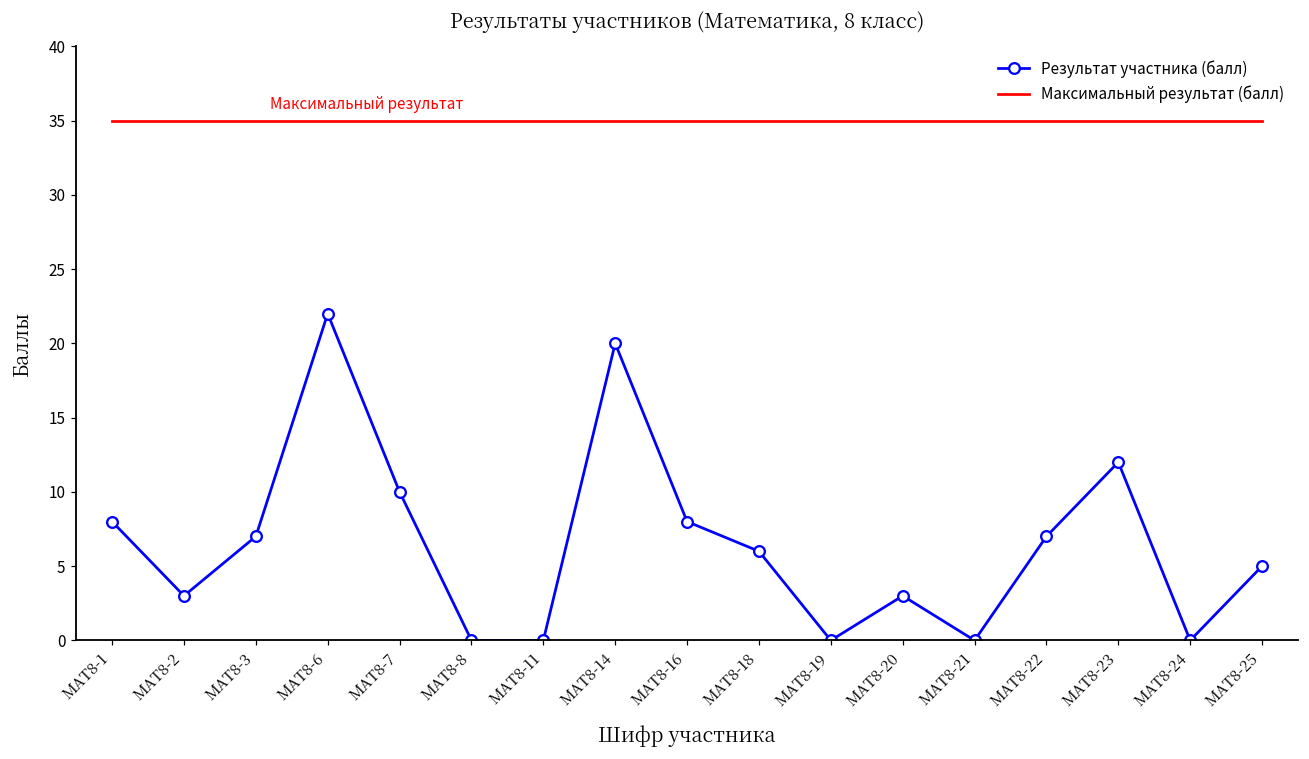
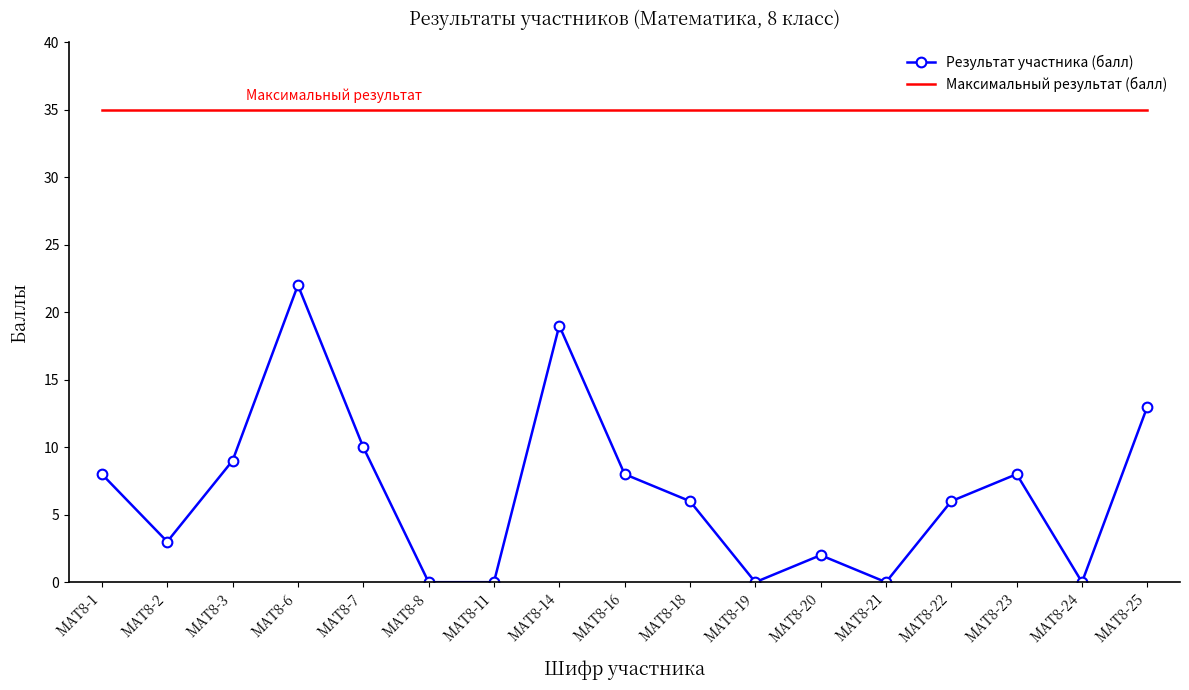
Результат участника (балл), МАТ8-3: 7 -> 9
Результат участника (балл), МАТ8-14: 20 -> 19
Результат участника (балл), МАТ8-20: 3 -> 2
Результат участника (балл), МАТ8-22: 7 -> 6
Результат участника (балл), МАТ8-23: 12 -> 8
Результат участника (балл), МАТ8-25: 5 -> 13
